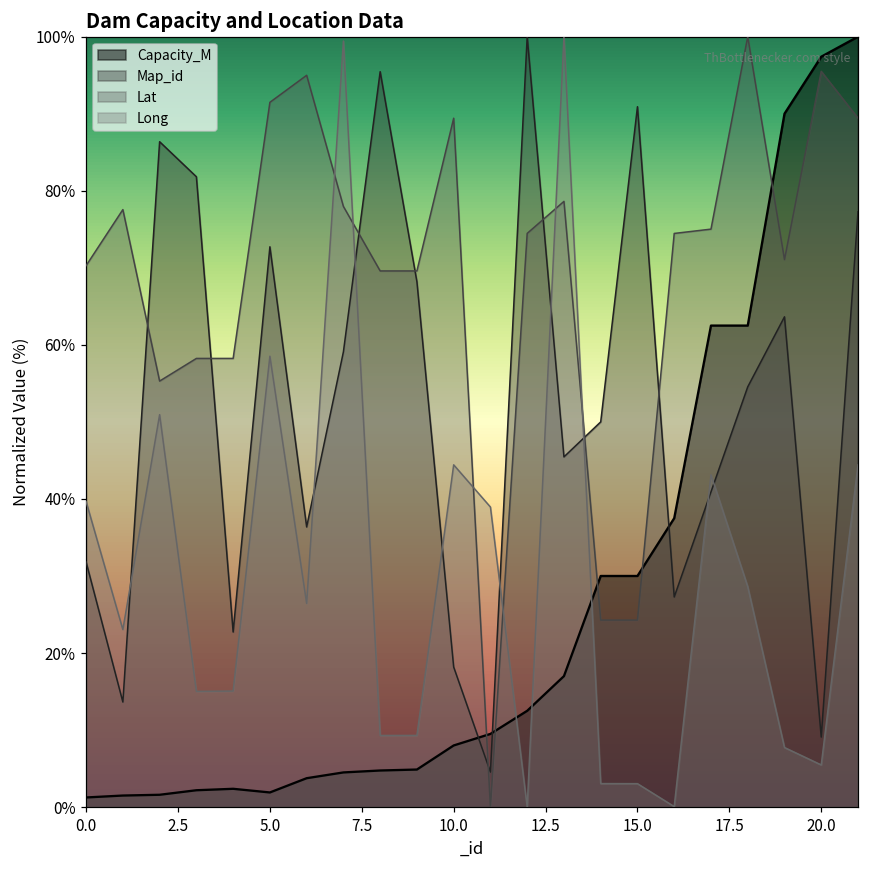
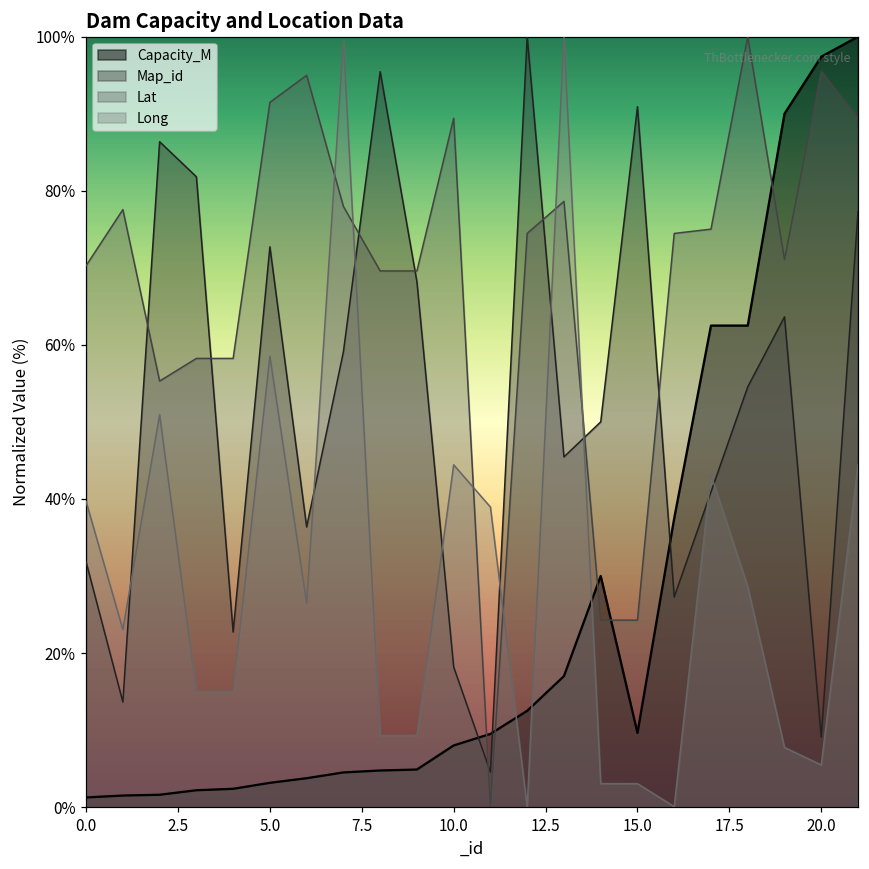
Capacity_M, 5.0: 2% -> 3%
Capacity_M, 15.0: 30% -> 10%
